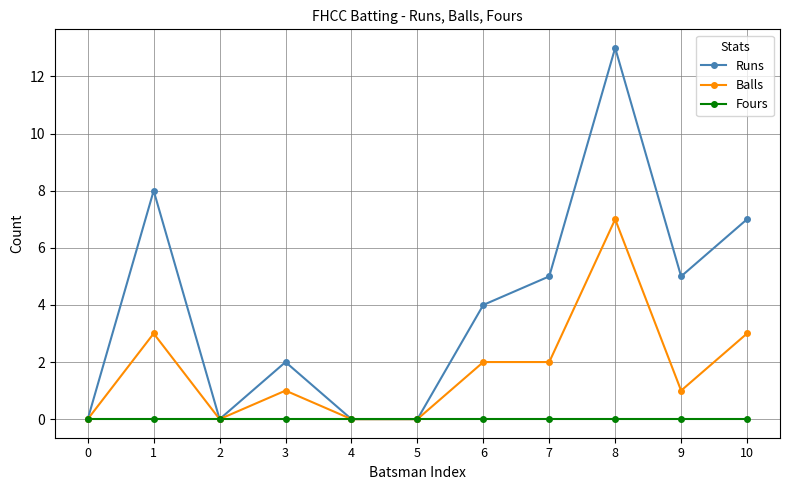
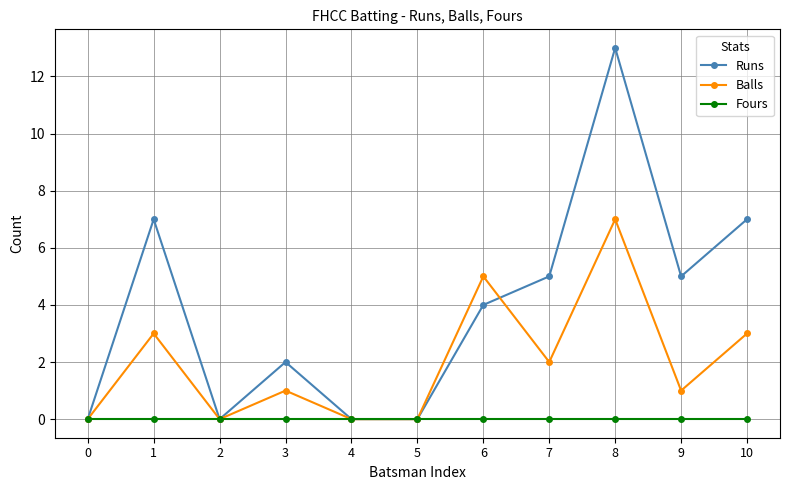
Runs, 1: 8 -> 7
Balls, 6: 2 -> 5
